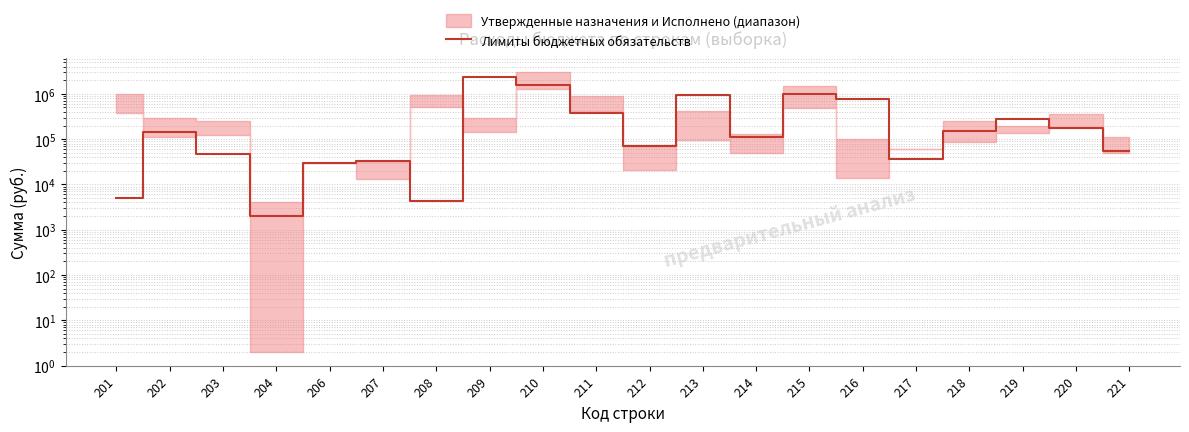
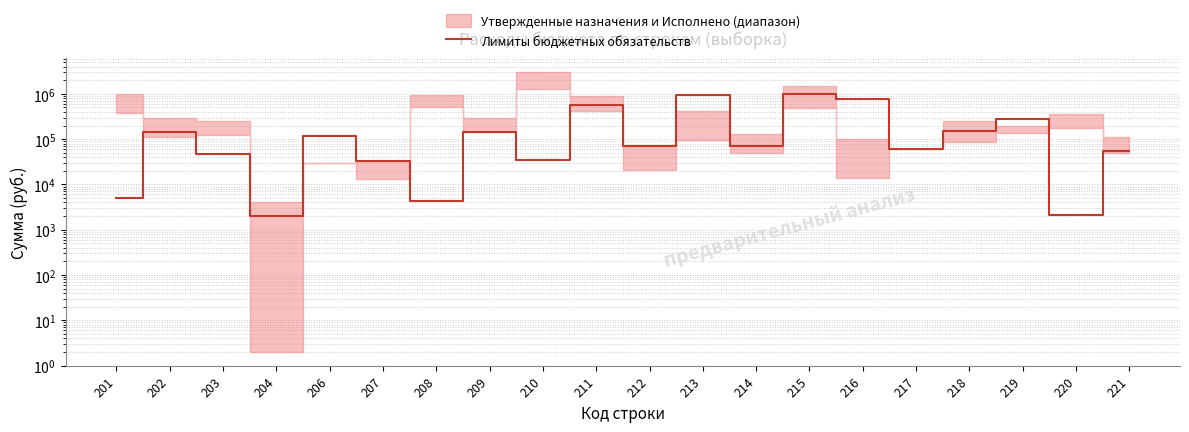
Лимиты бюджетных обязательств, 206: 30000 -> 120000
Лимиты бюджетных обязательств, 209: 2000000 -> 140000
Лимиты бюджетных обязательств, 210: 1600000 -> 30000
Лимиты бюджетных обязательств, 211: 400000 -> 600000
Лимиты бюджетных обязательств, 214: 110000 -> 70000
Лимиты бюджетных обязательств, 217: 40000 -> 60000
Лимиты бюджетных обязательств, 220: 180000 -> 2000
